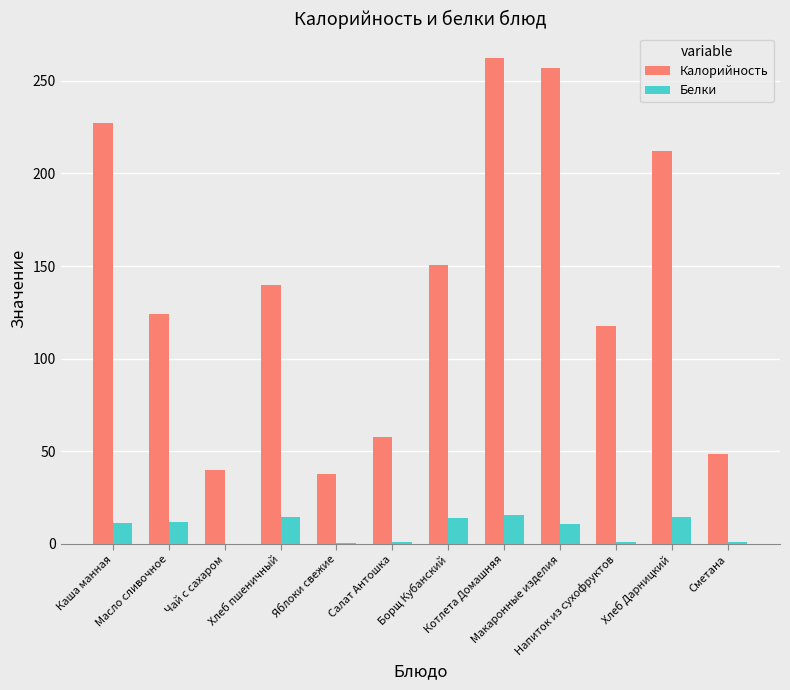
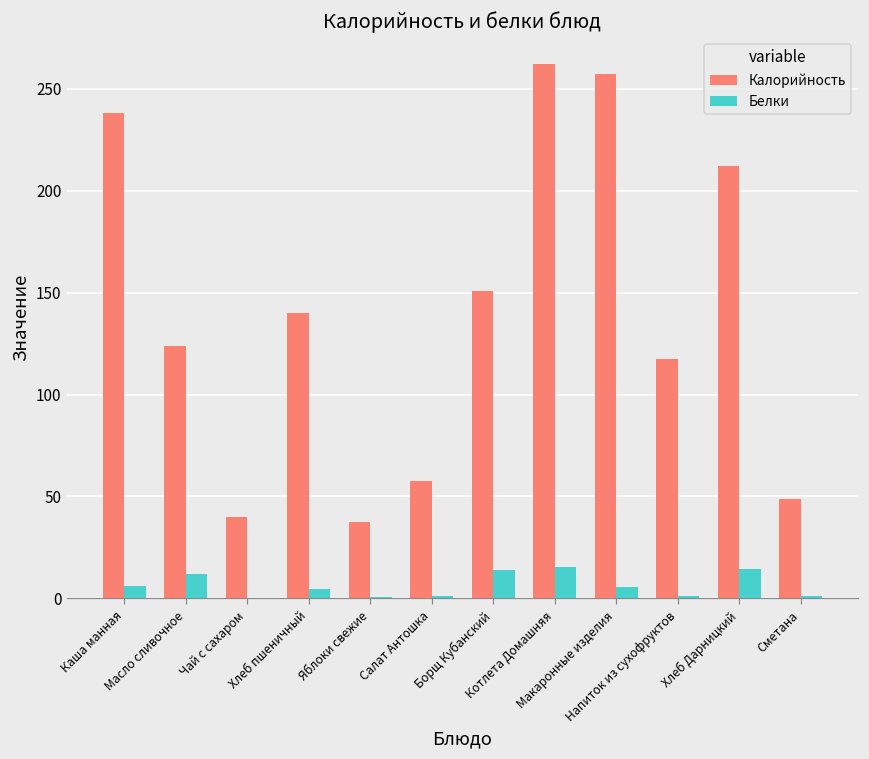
Калорийность, Каша манная: 227 -> 238
Белки, Каша манная: 11 -> 6
Белки, Хлеб пшеничный: 15 -> 5
Белки, Макаронные изделия: 11 -> 5
